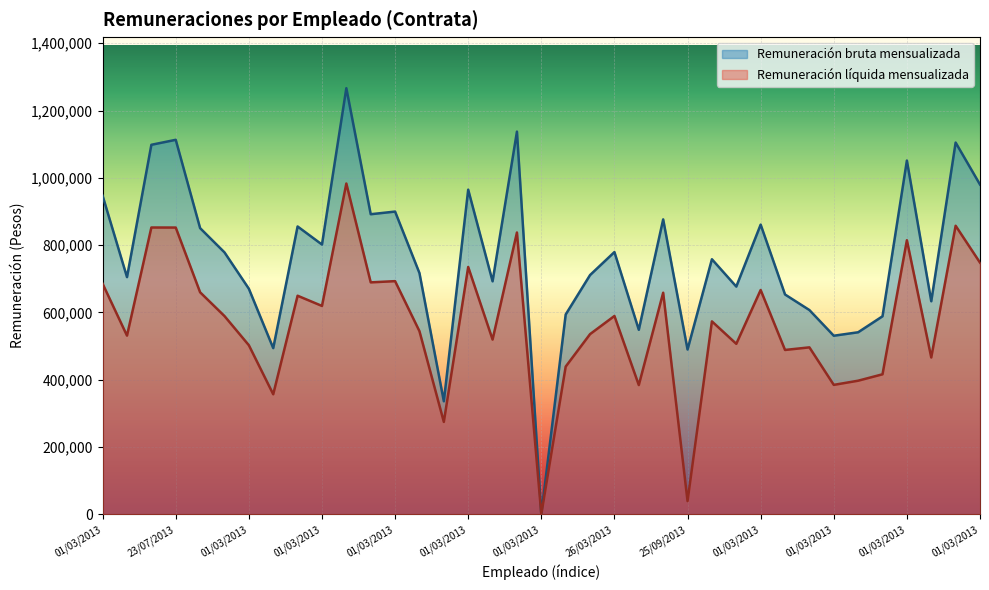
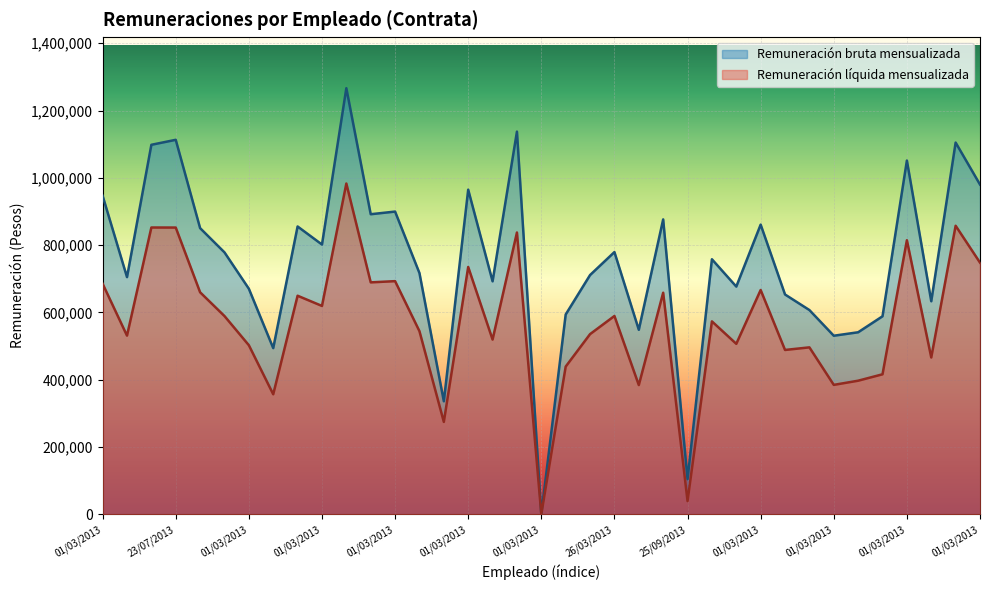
Remuneración bruta mensualizada, 25/09/2013: 490,000 -> 100,000
